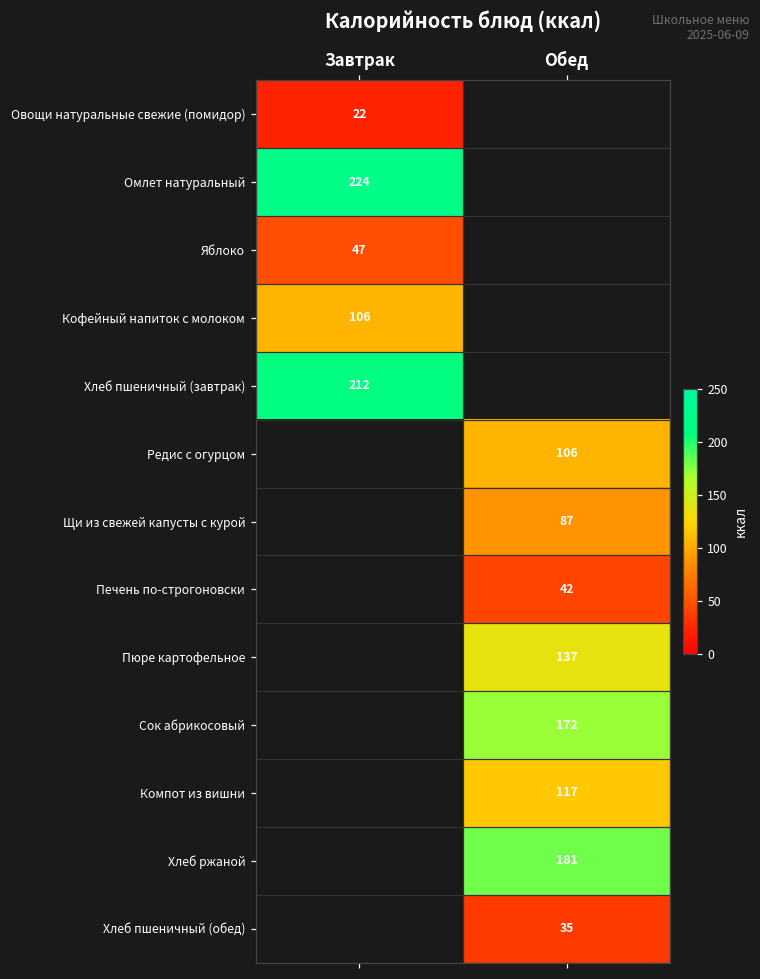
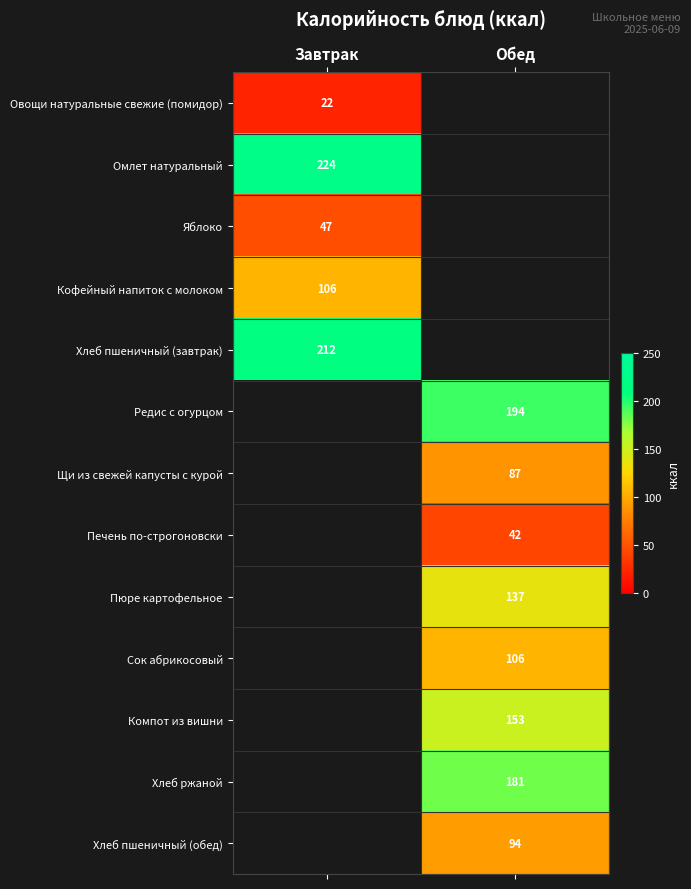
Редис с огурцом, Обед: 106 -> 194
Сок абрикосовый, Обед: 172 -> 106
Компот из вишни, Обед: 117 -> 153
Хлеб пшеничный (обед), Обед: 35 -> 94
